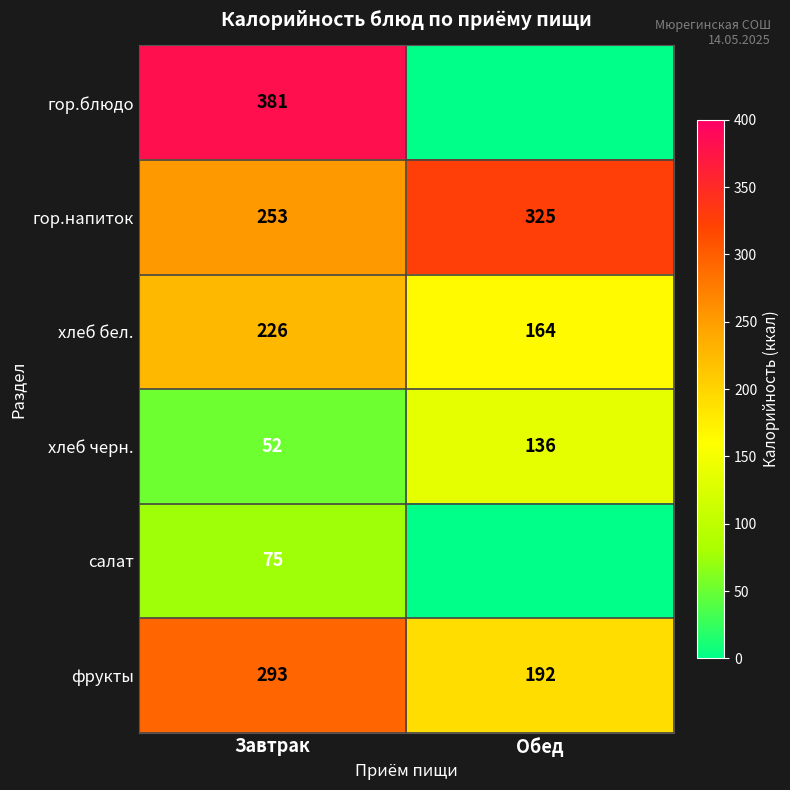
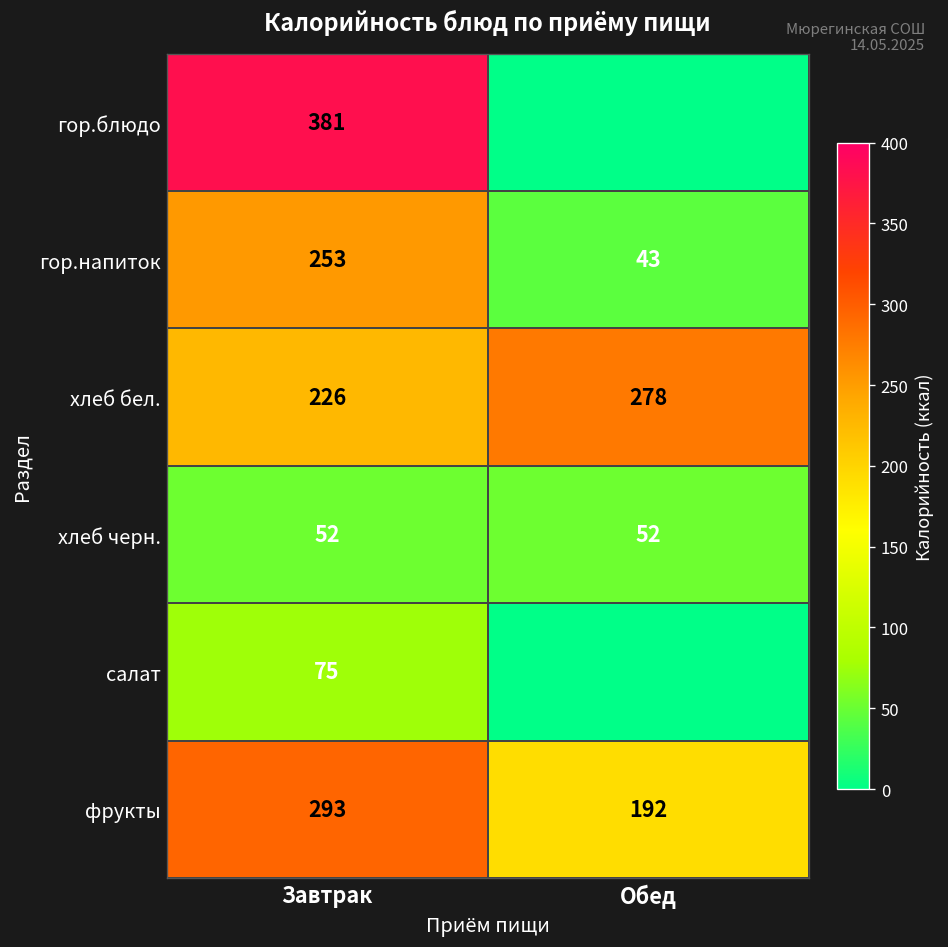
гор.напиток, Обед: 325 -> 43
хлеб бел., Обед: 164 -> 278
хлеб черн., Обед: 136 -> 52
